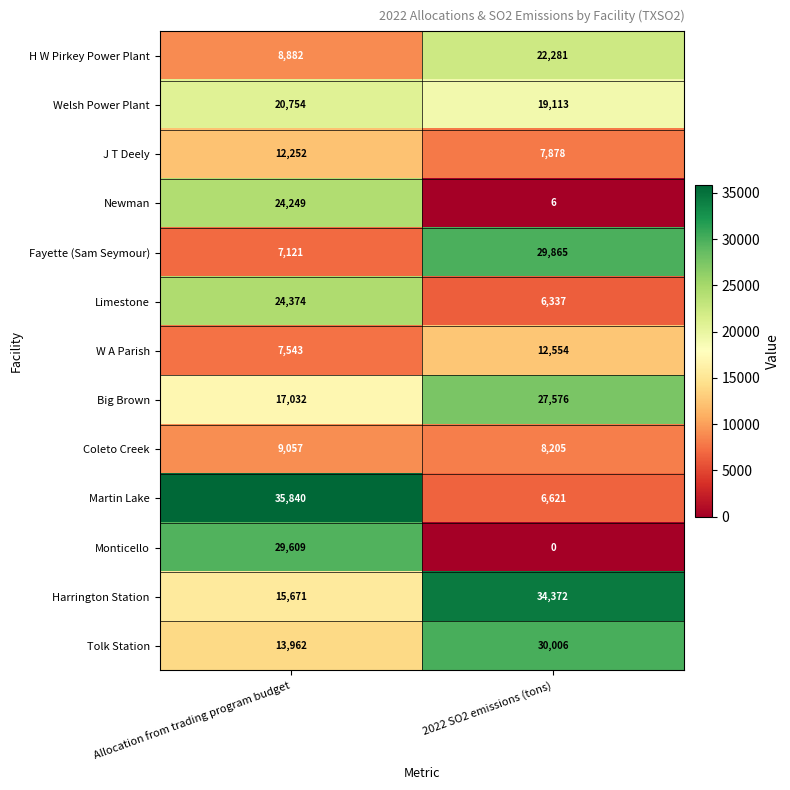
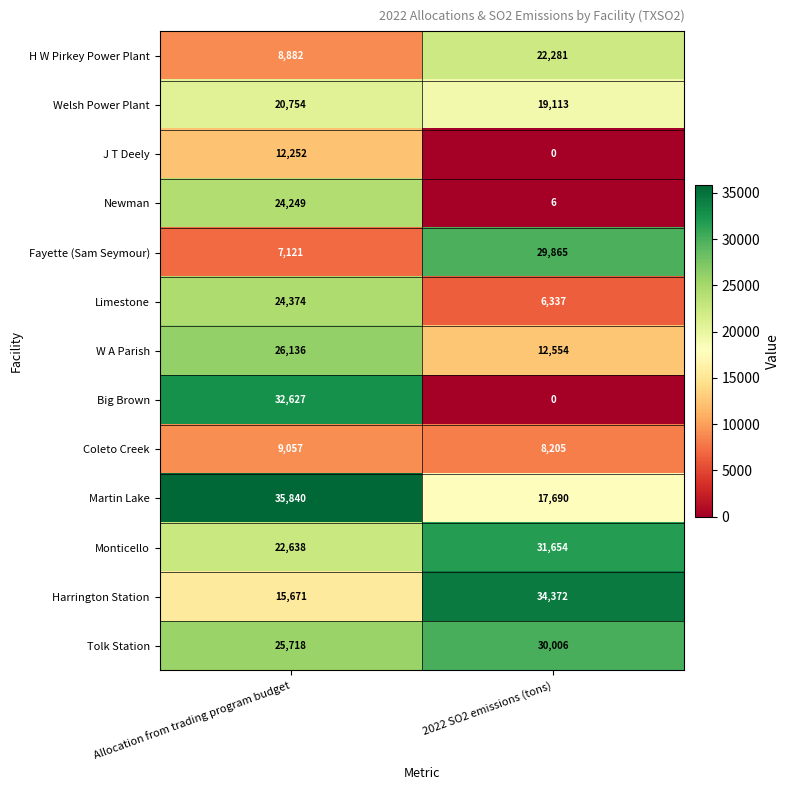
J T Deely, 2022 SO2 emissions (tons): 7,878 -> 0
W A Parish, Allocation from trading program budget: 7,543 -> 26,136
Big Brown, Allocation from trading program budget: 17,032 -> 32,627
Big Brown, 2022 SO2 emissions (tons): 27,576 -> 0
Martin Lake, 2022 SO2 emissions (tons): 6,621 -> 17,690
Monticello, Allocation from trading program budget: 29,609 -> 22,638
Monticello, 2022 SO2 emissions (tons): 0 -> 31,654
Tolk Station, Allocation from trading program budget: 13,962 -> 25,718
